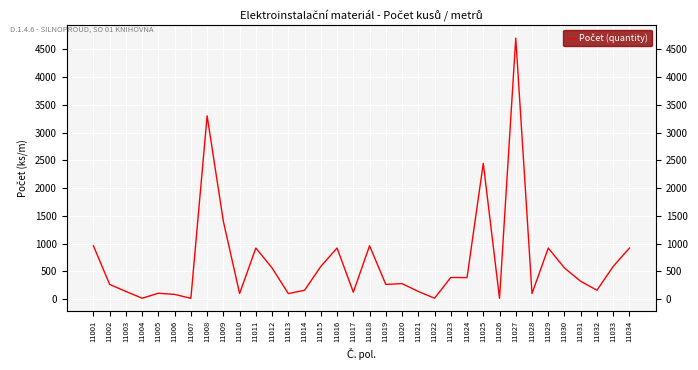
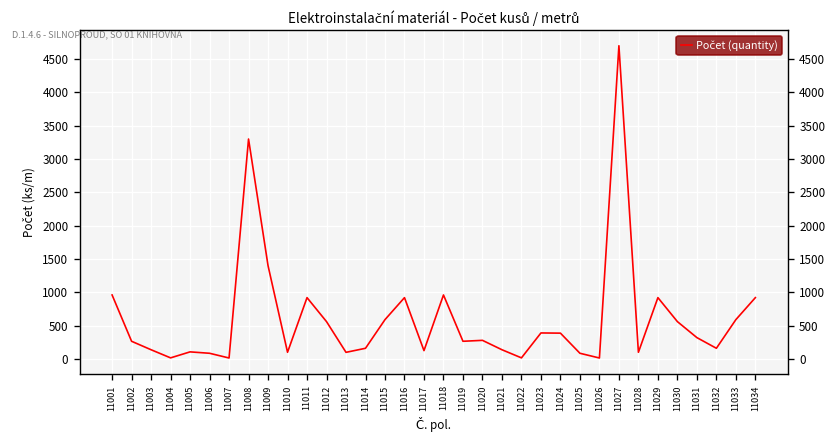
11025: 2400 -> 100
